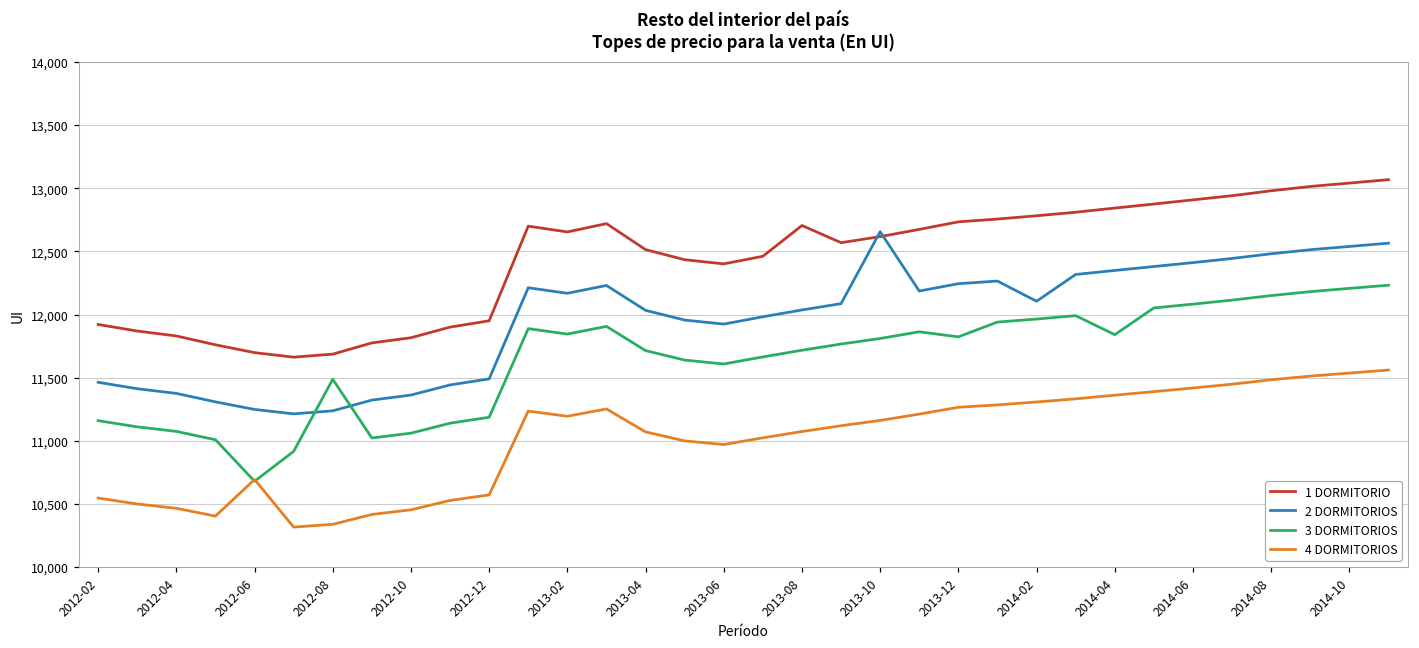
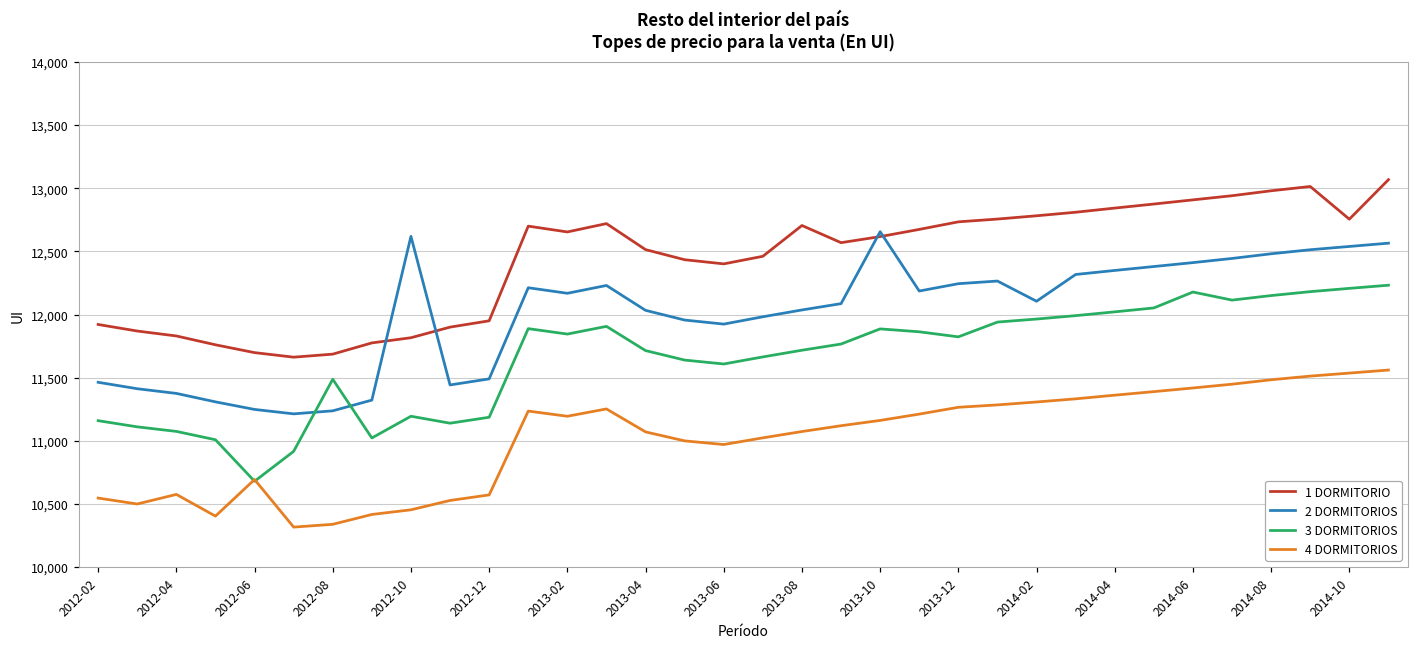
4 DORMITORIOS, 2012-04: 10,470 -> 10,580
2 DORMITORIOS, 2012-10: 11,360 -> 12,620
3 DORMITORIOS, 2012-10: 11,060 -> 11,190
3 DORMITORIOS, 2013-10: 11,810 -> 11,890
3 DORMITORIOS, 2014-04: 11,840 -> 12,020
3 DORMITORIOS, 2014-06: 12,080 -> 12,180
1 DORMITORIO, 2014-10: 13,040 -> 12,760
